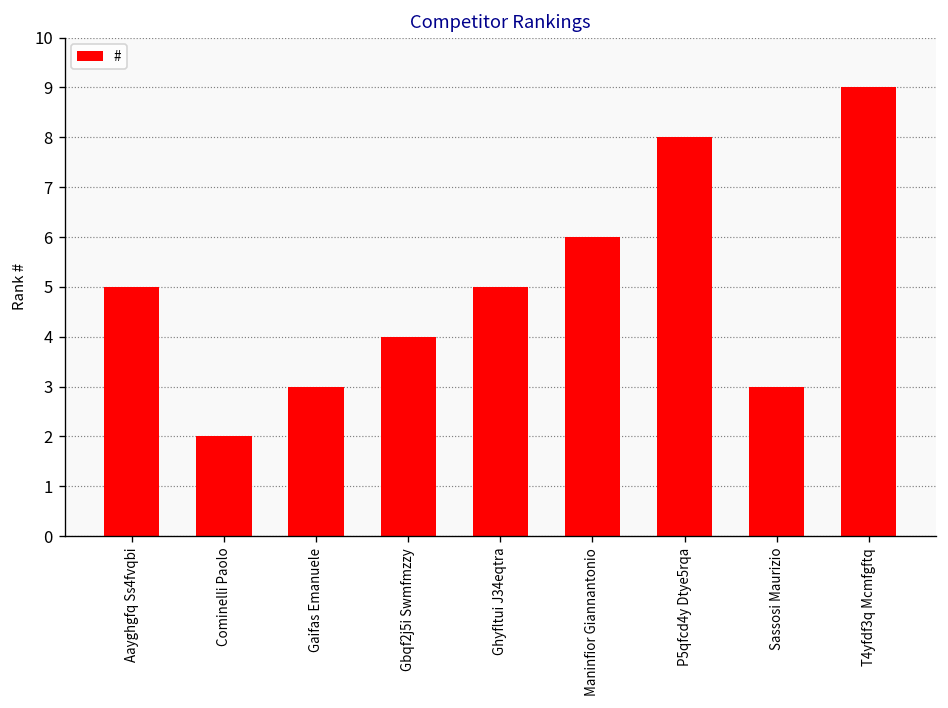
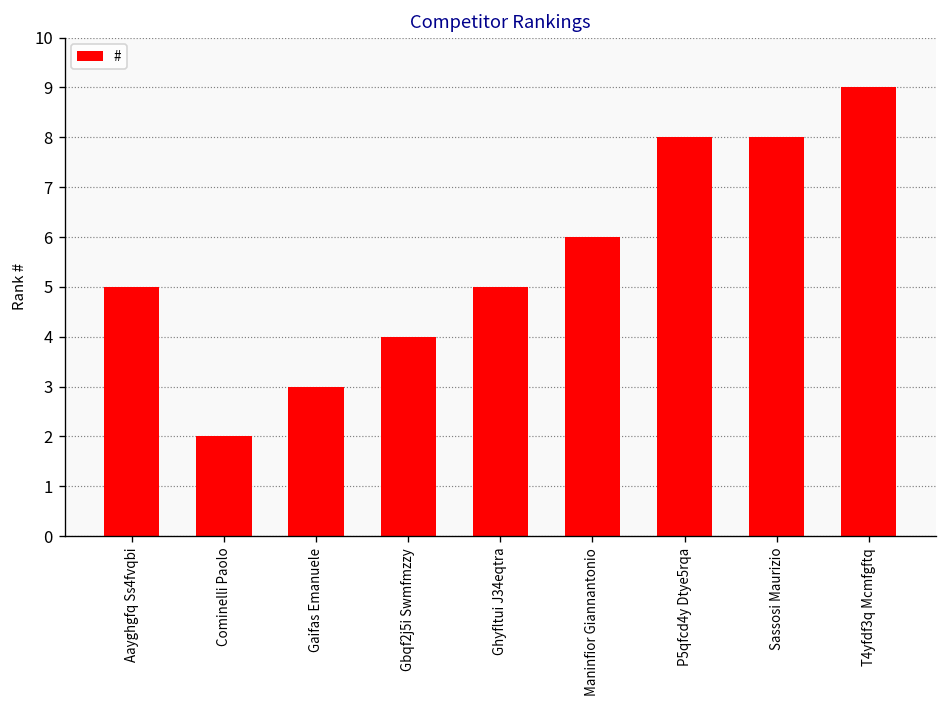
Sassosi Maurizio: 3 -> 8
